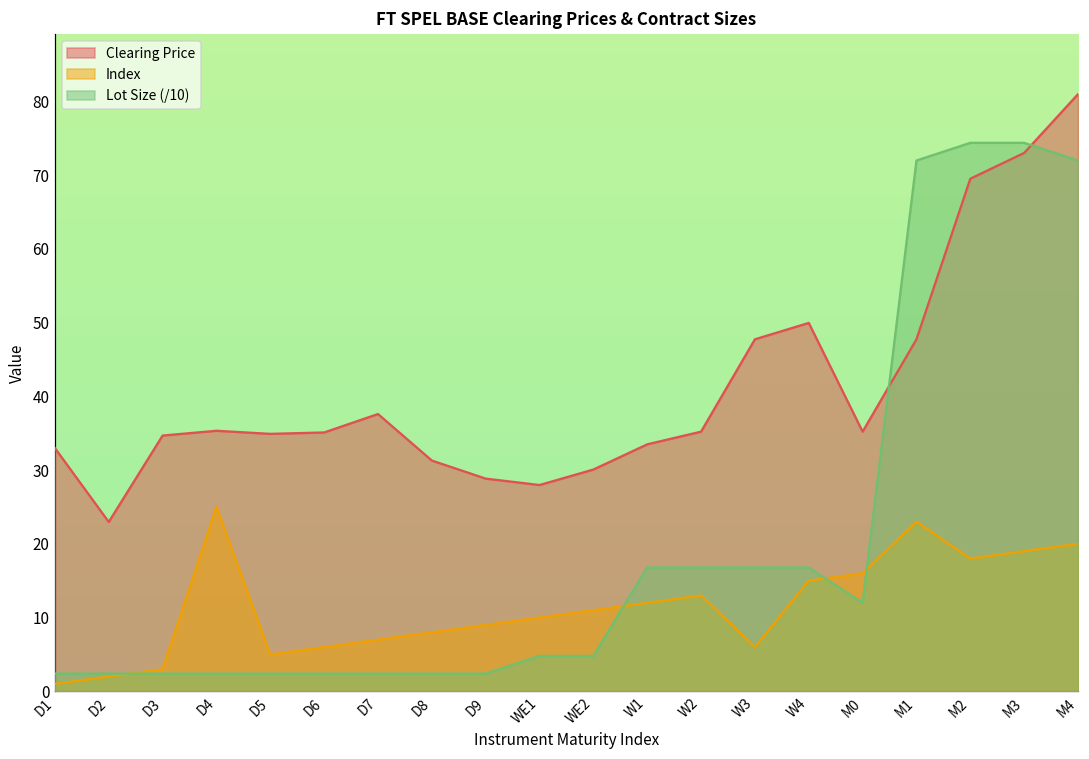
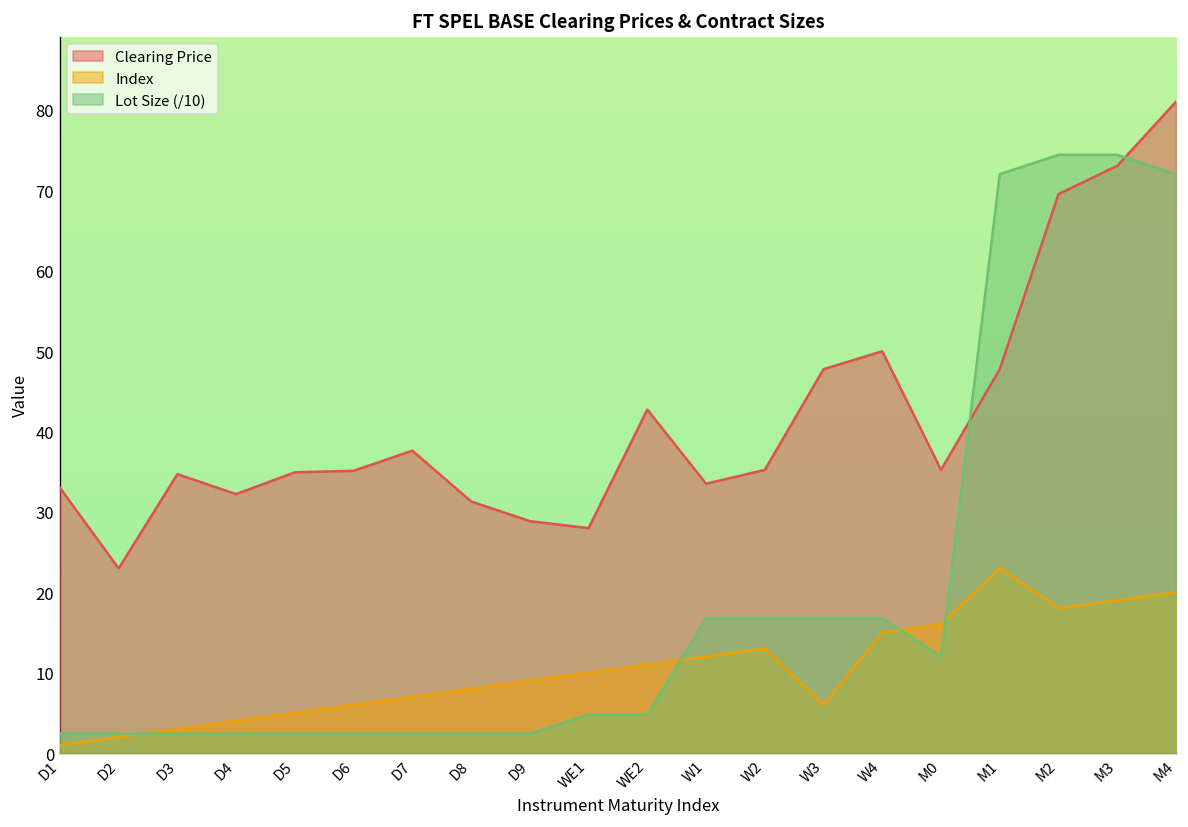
Clearing Price, D4: 35 -> 32
Index, D4: 25 -> 4
Clearing Price, WE2: 30 -> 43
